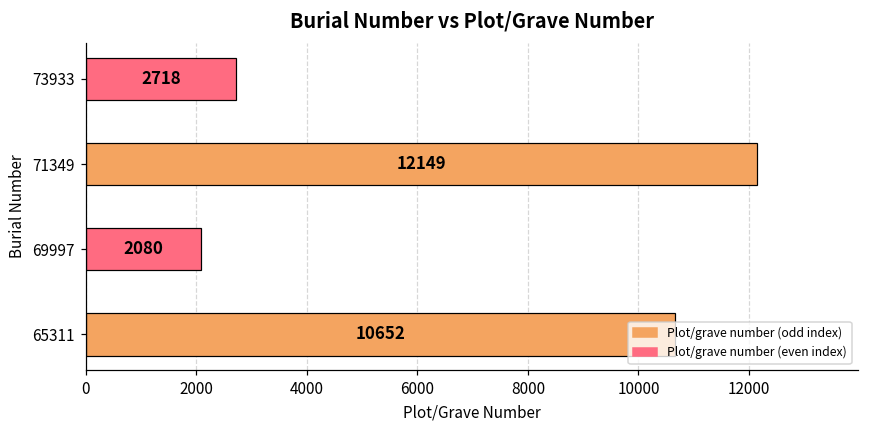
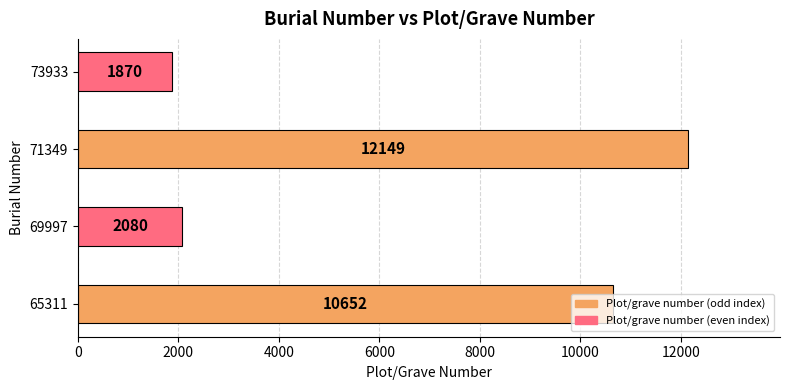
73933: 2718 -> 1870
